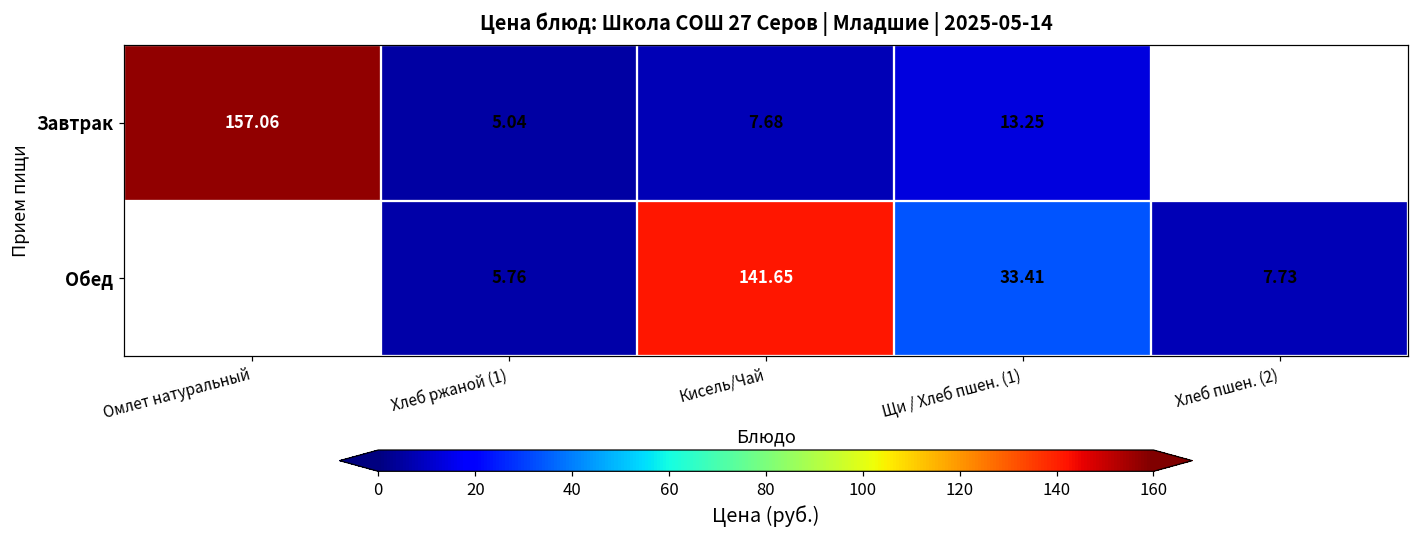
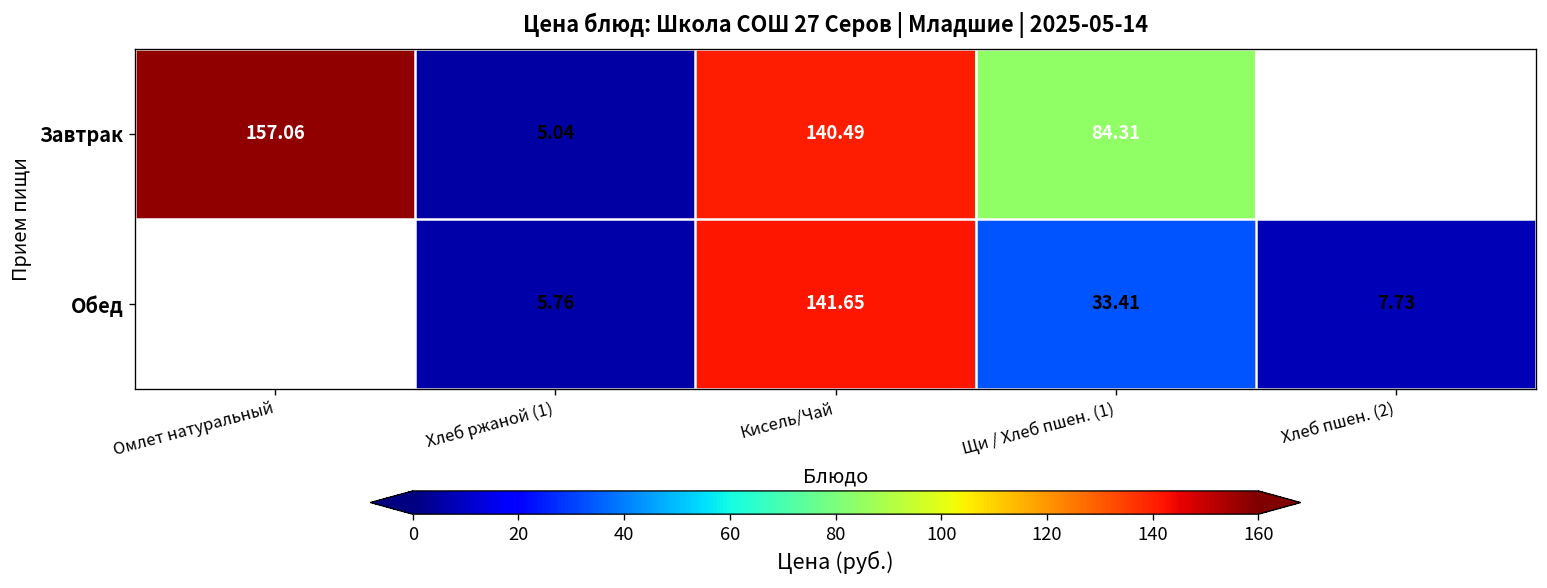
Завтрак, Кисель/Чай: 7.68 -> 140.49
Завтрак, Щи / Хлеб пшен. (1): 13.25 -> 84.31
